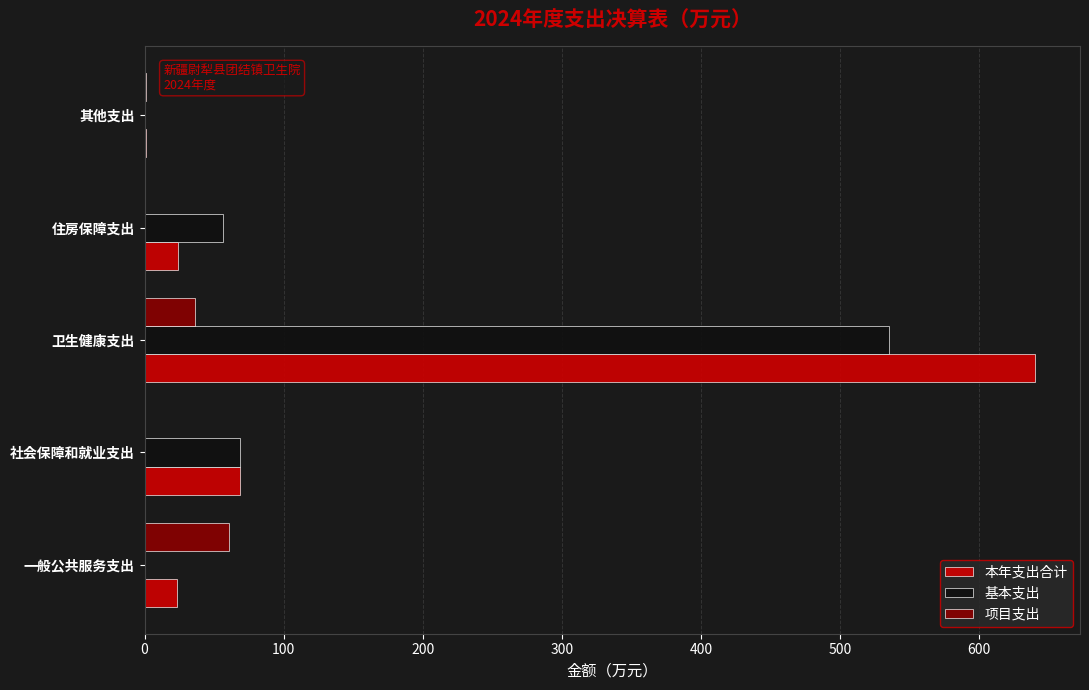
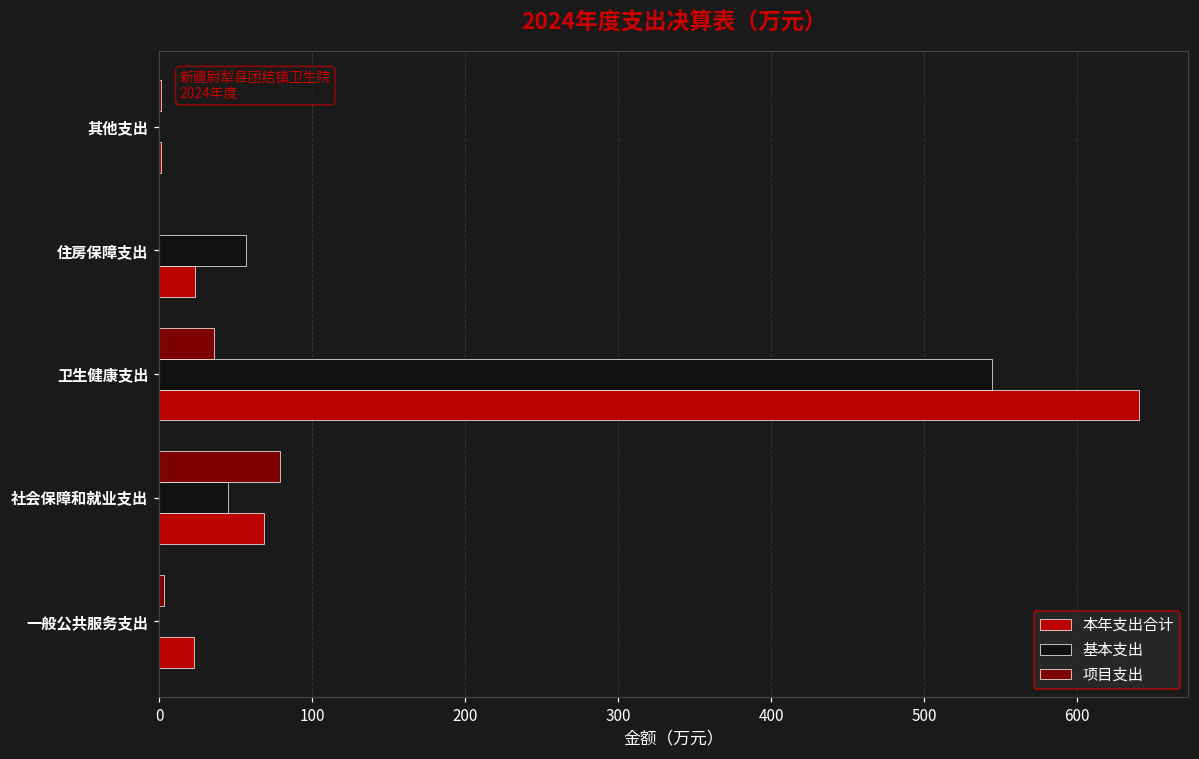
基本支出, 卫生健康支出: 535 -> 544
项目支出, 社会保障和就业支出: 0 -> 79
基本支出, 社会保障和就业支出: 69 -> 45
项目支出, 一般公共服务支出: 61 -> 3
